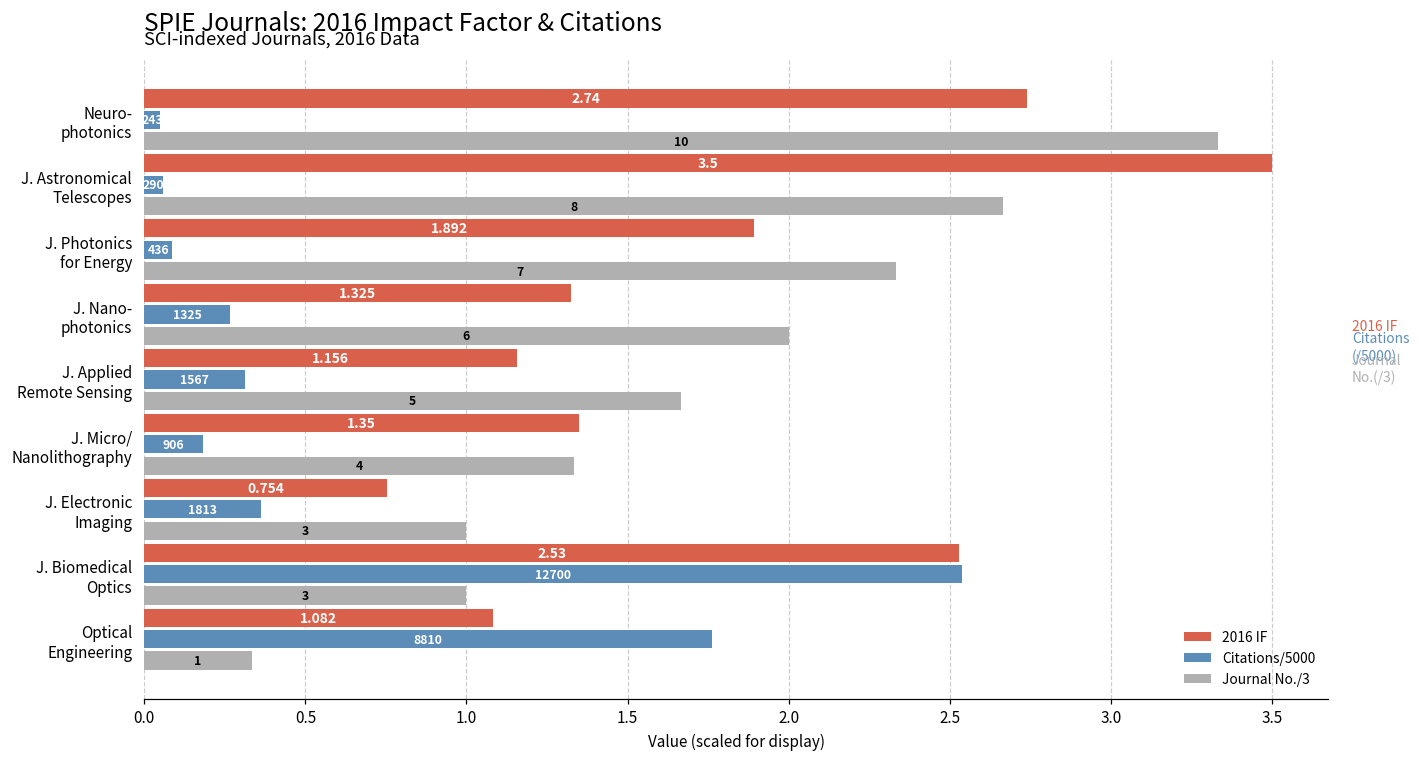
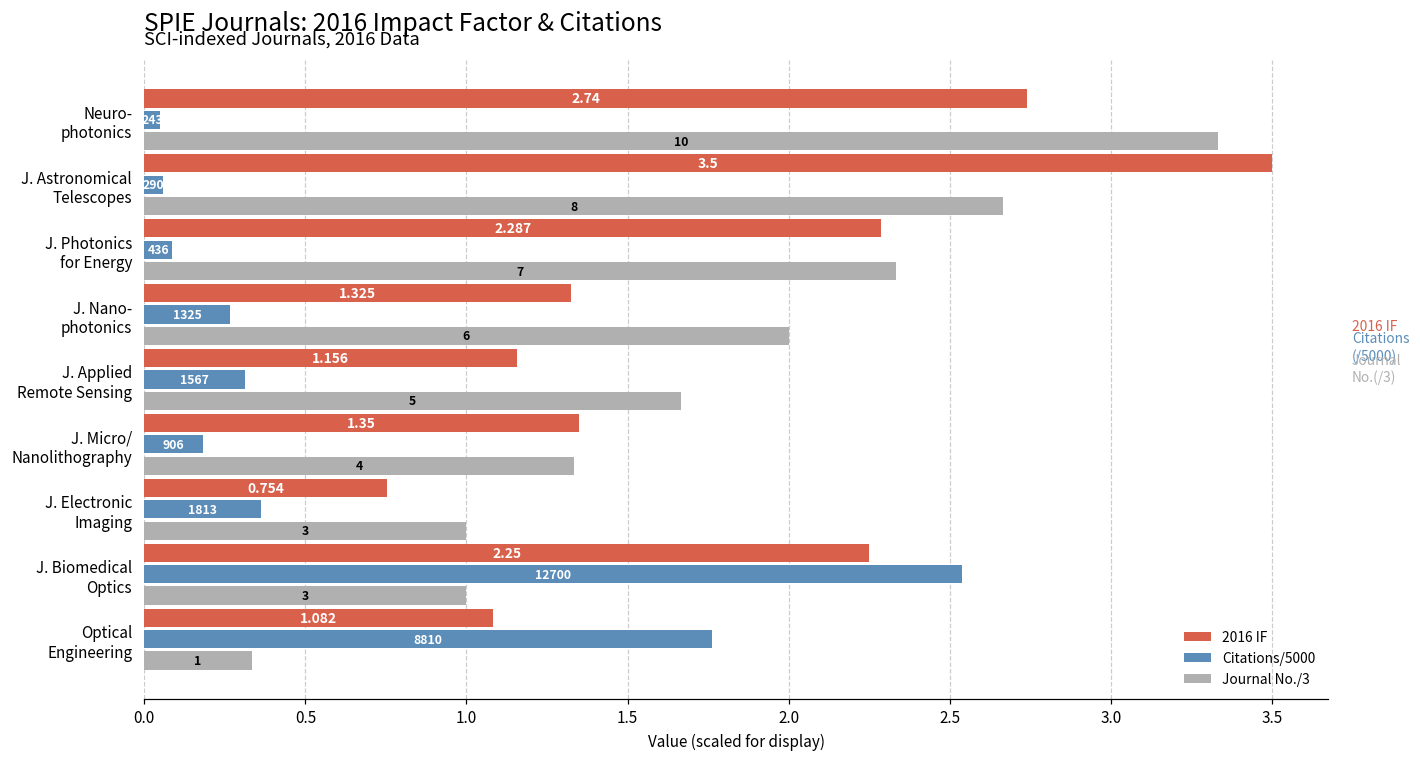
2016 IF, J. Photonics for Energy: 1.892 -> 2.287
2016 IF, J. Biomedical Optics: 2.53 -> 2.25
